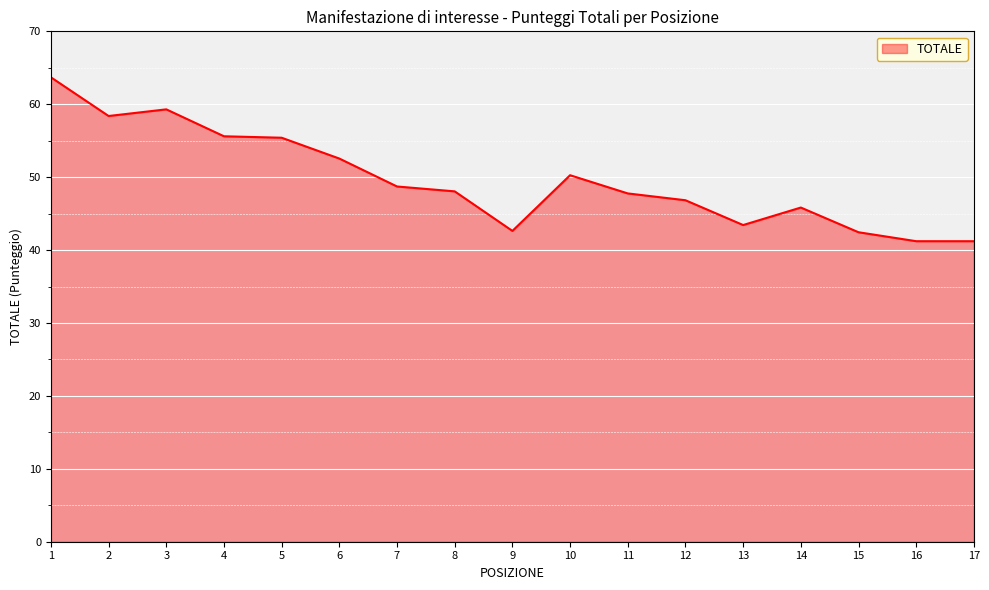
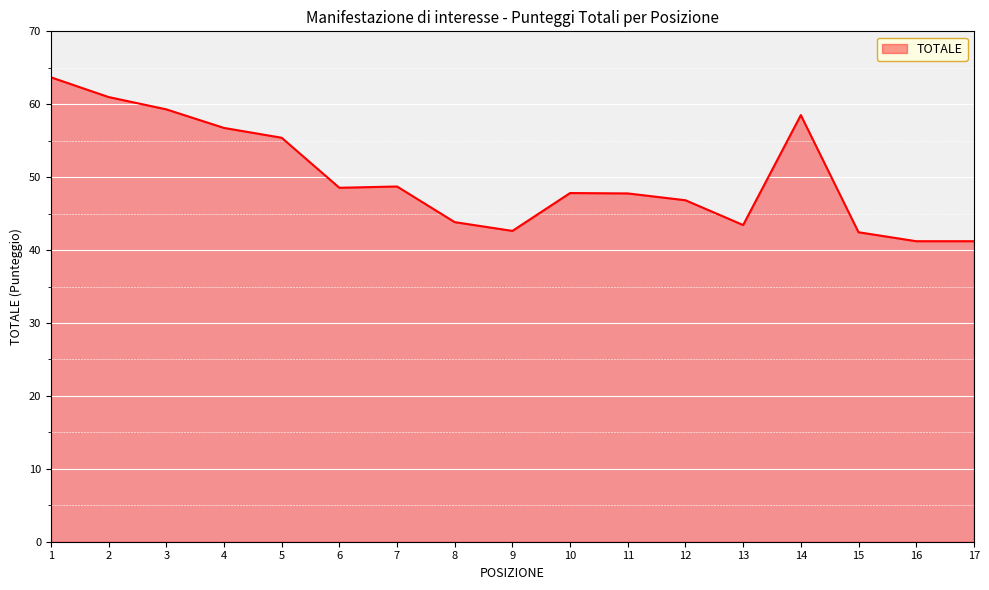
2: 58 -> 61
4: 56 -> 57
6: 53 -> 49
8: 48 -> 44
10: 50 -> 48
14: 46 -> 59
